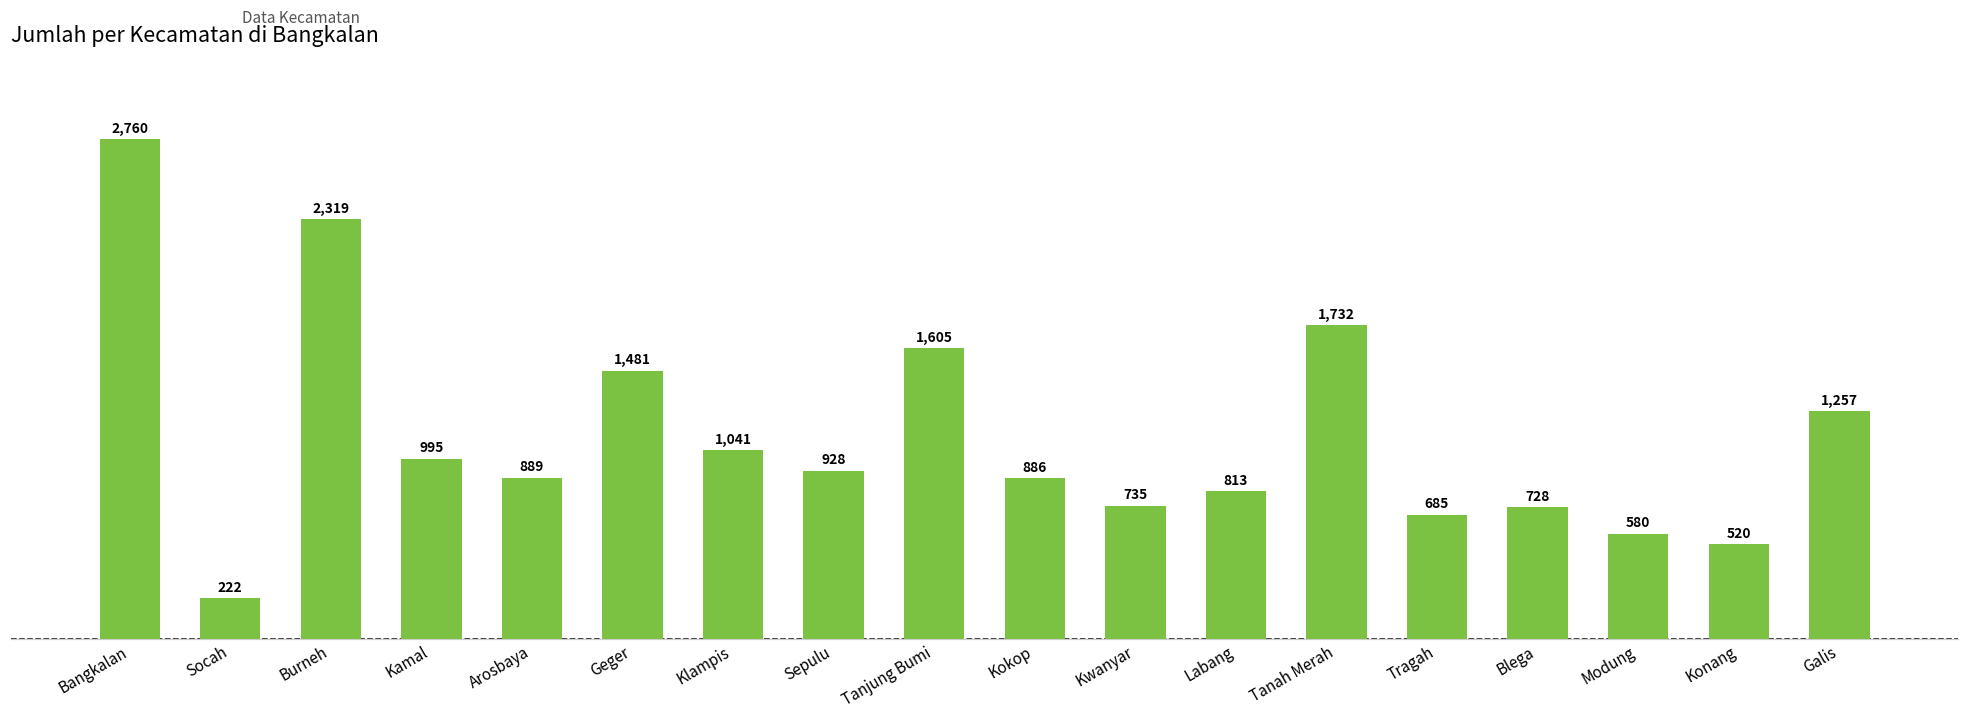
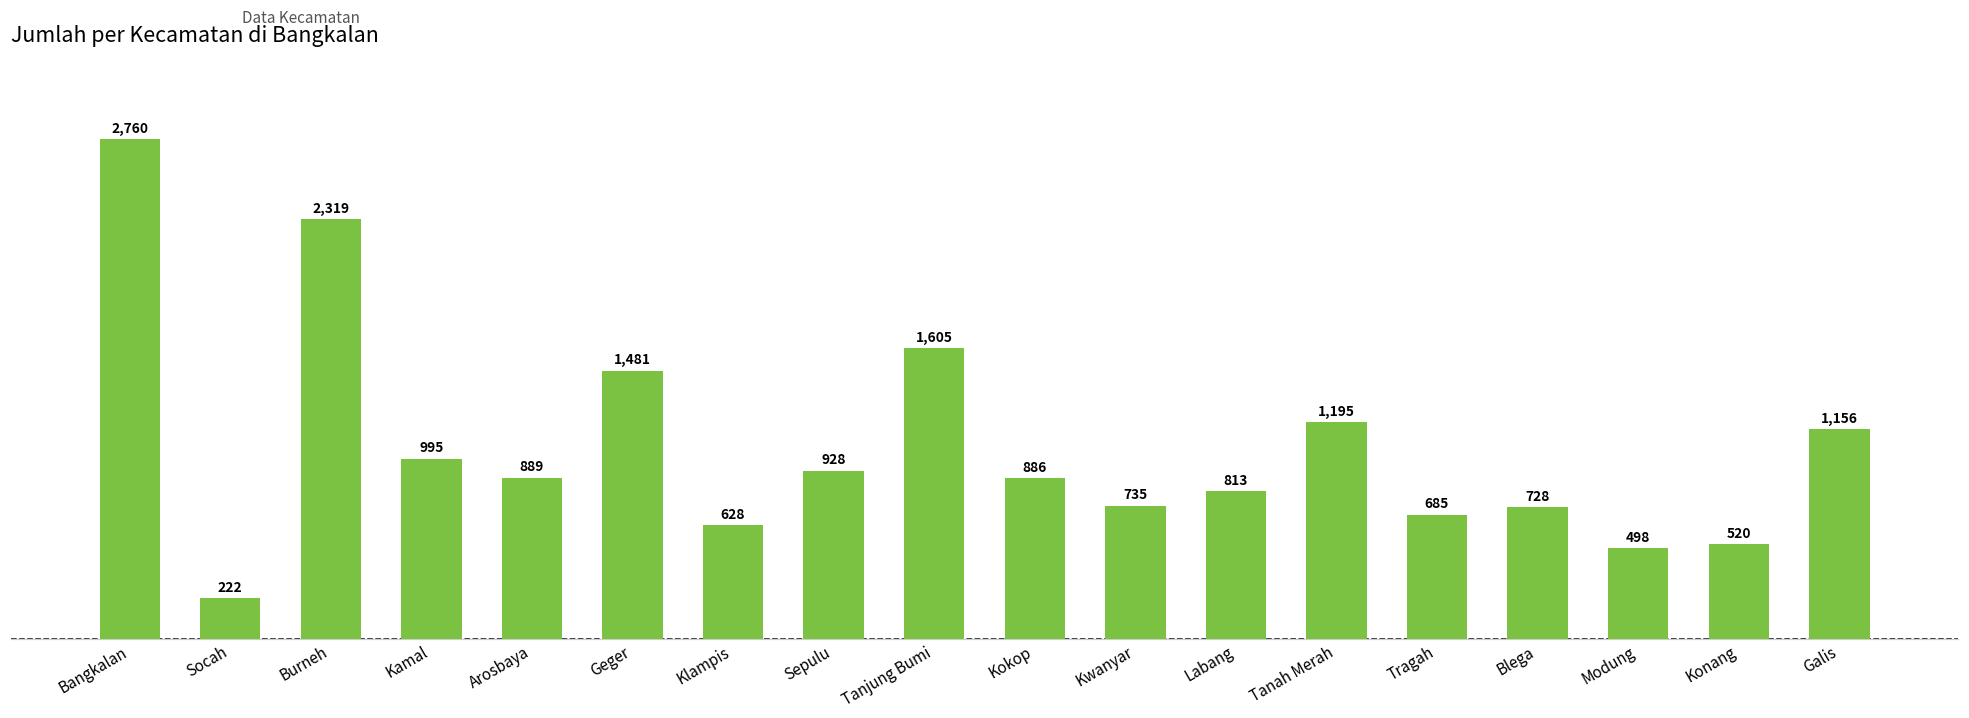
Klampis: 1,041 -> 628
Tanah Merah: 1,732 -> 1,195
Modung: 580 -> 498
Galis: 1,257 -> 1,156
